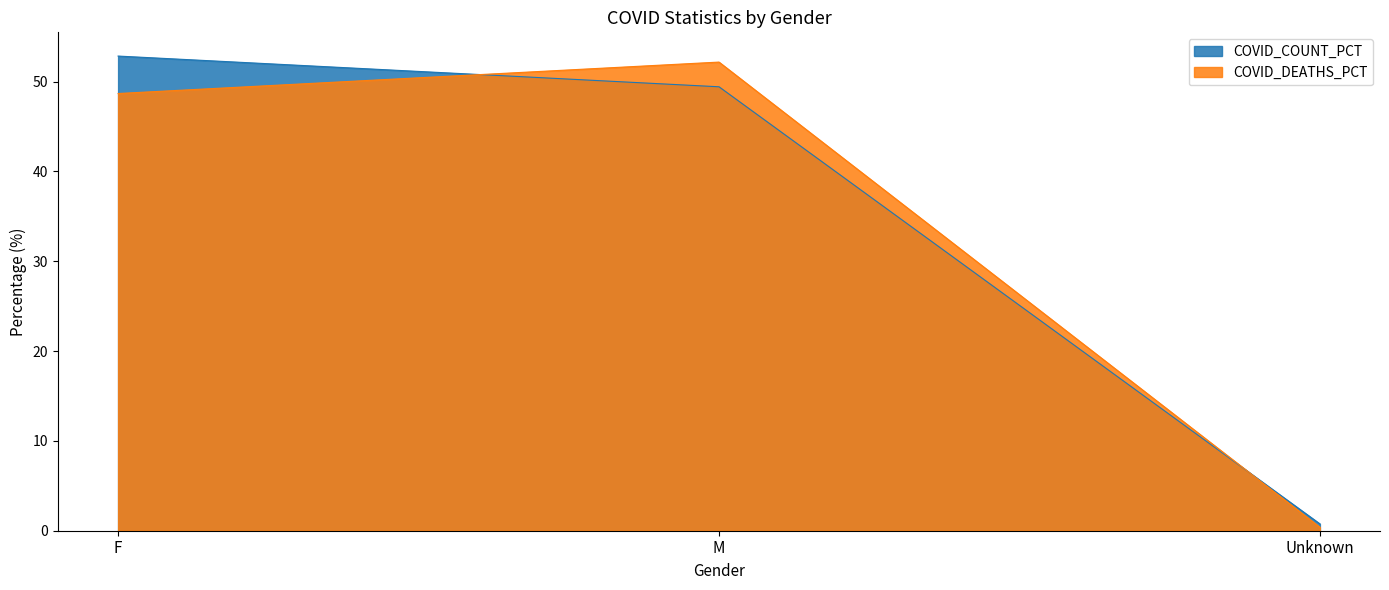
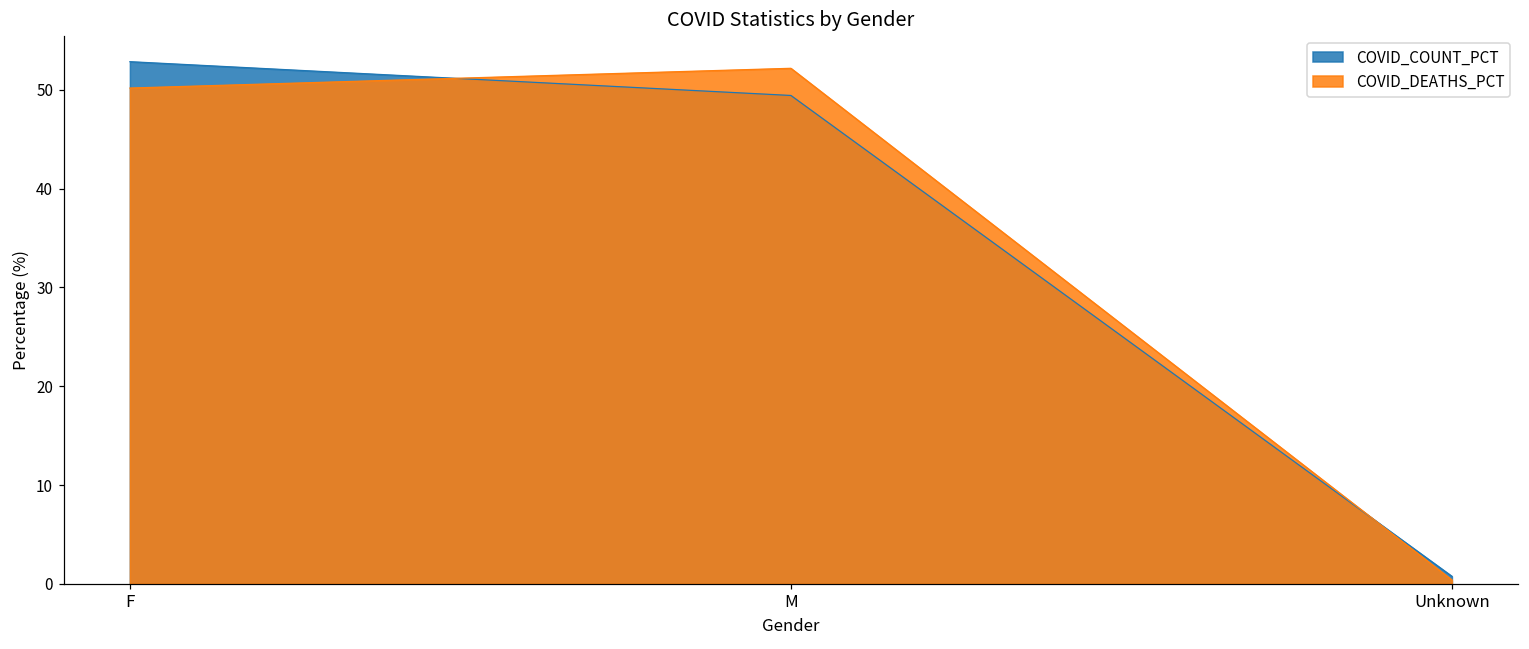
COVID_DEATHS_PCT, F: 49 -> 50
